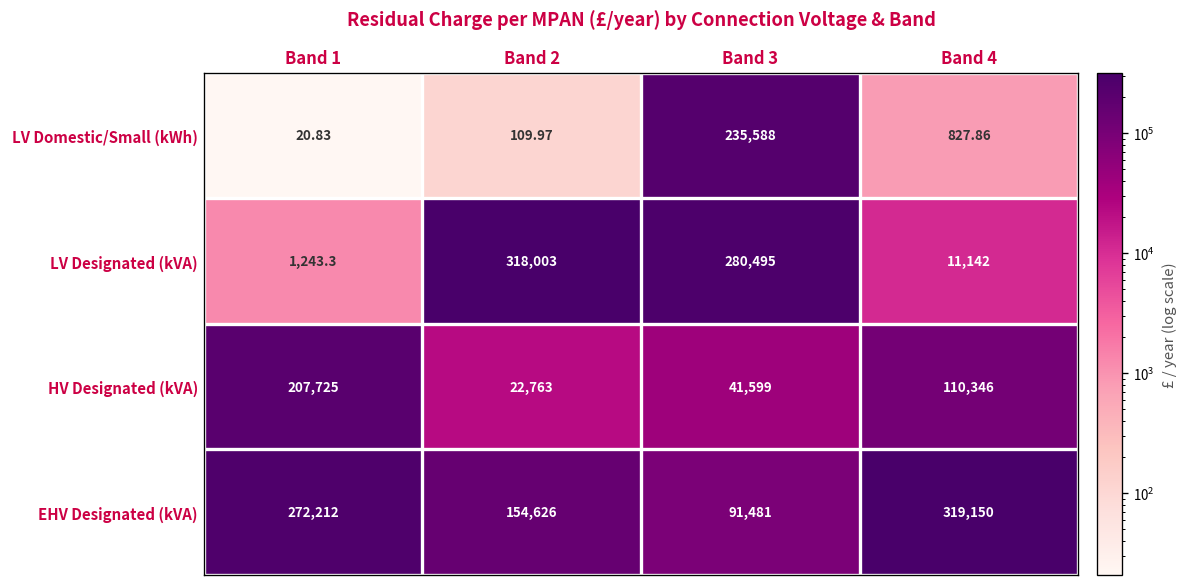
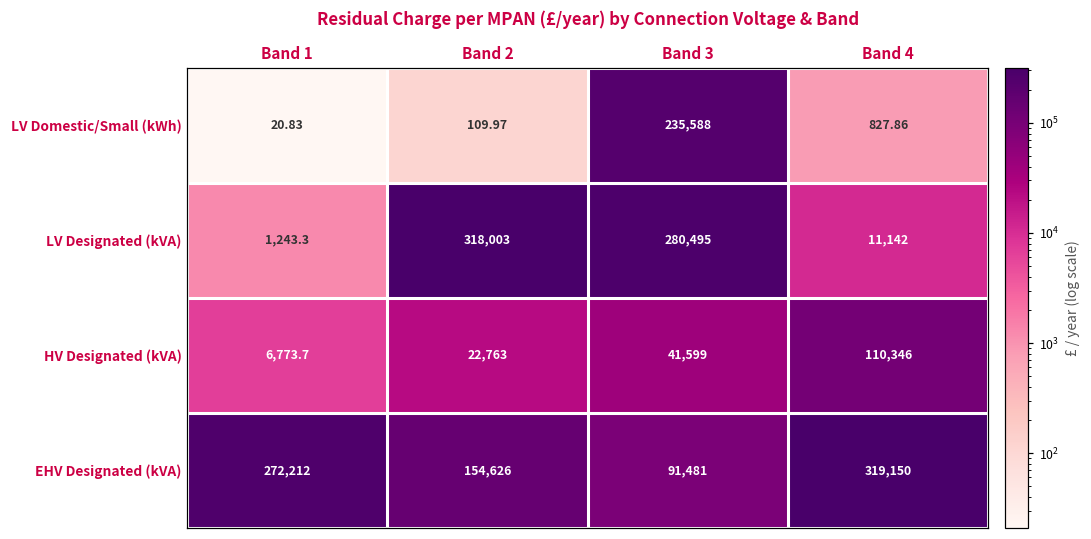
HV Designated (kVA), Band 1: 207,725 -> 6,773.7
